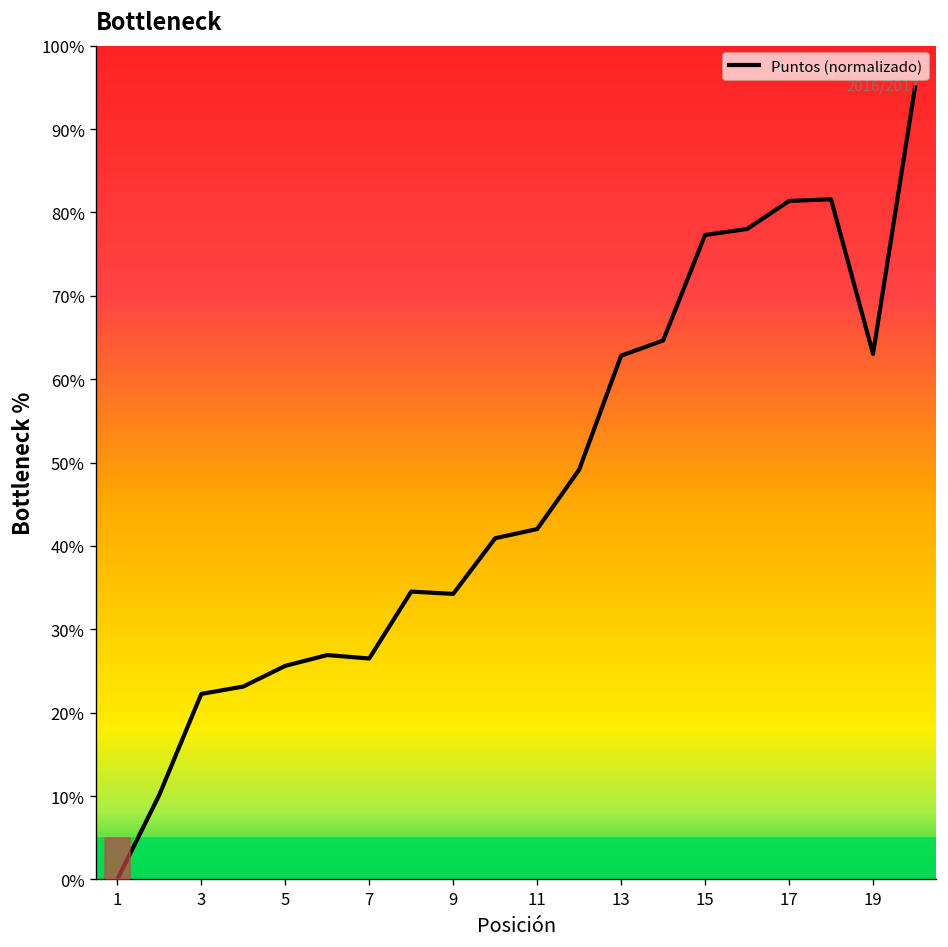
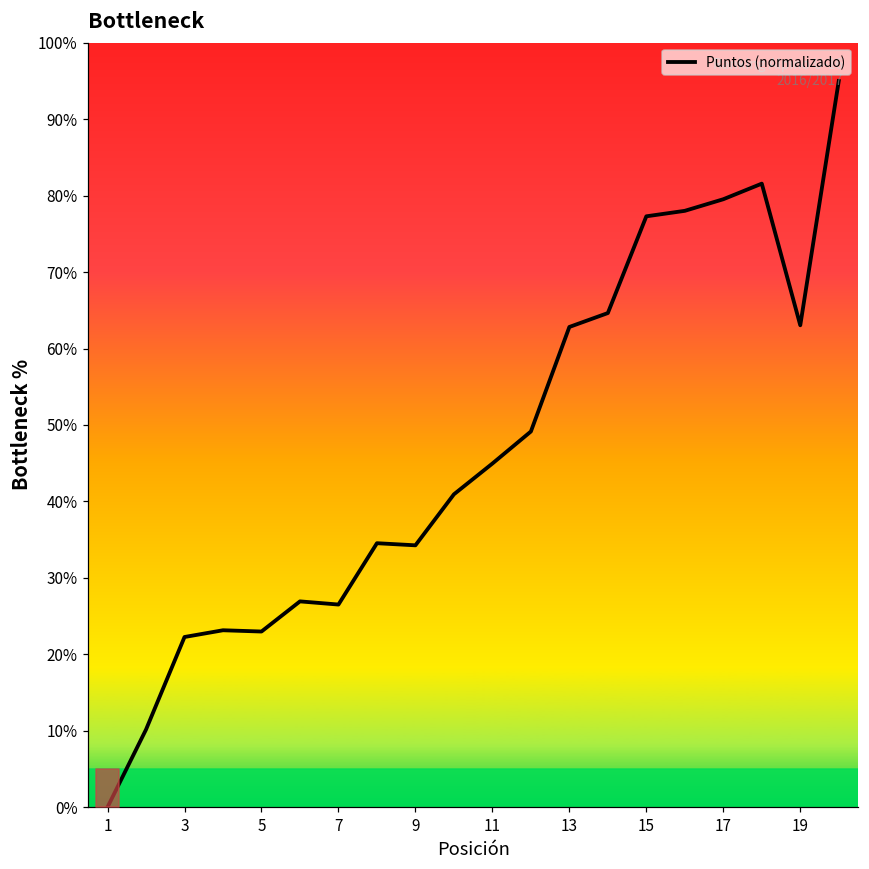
5: 26% -> 23%
11: 42% -> 45%
17: 81% -> 80%
